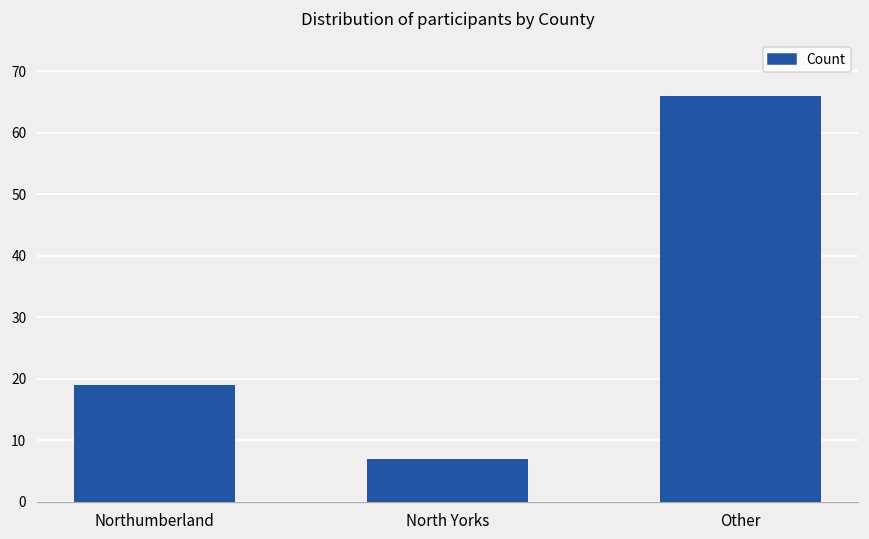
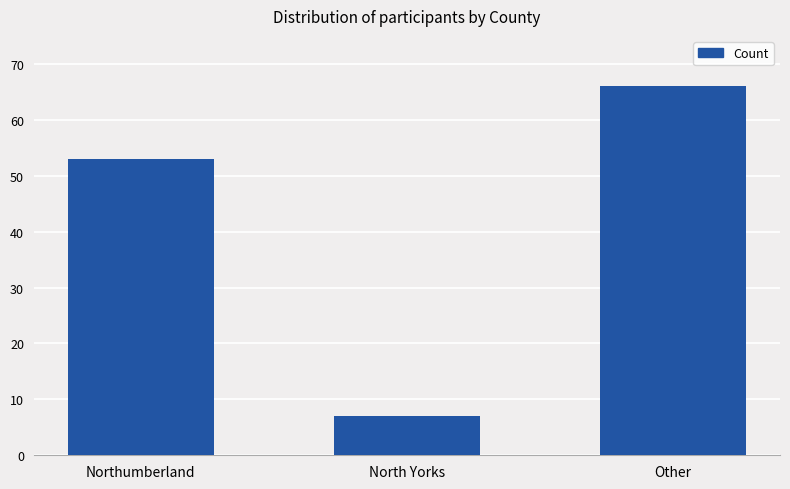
Northumberland: 19 -> 53
